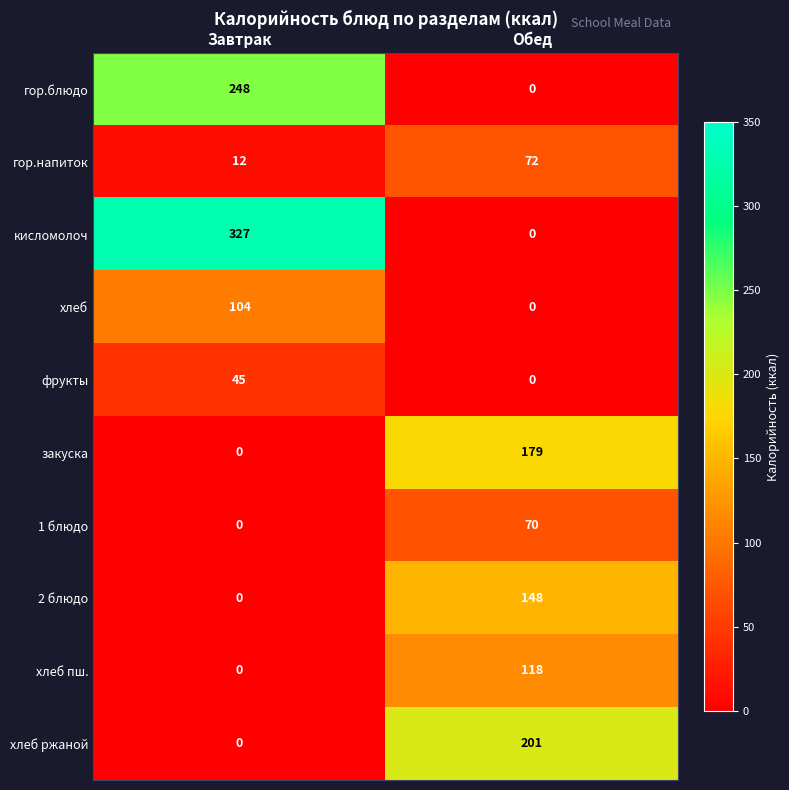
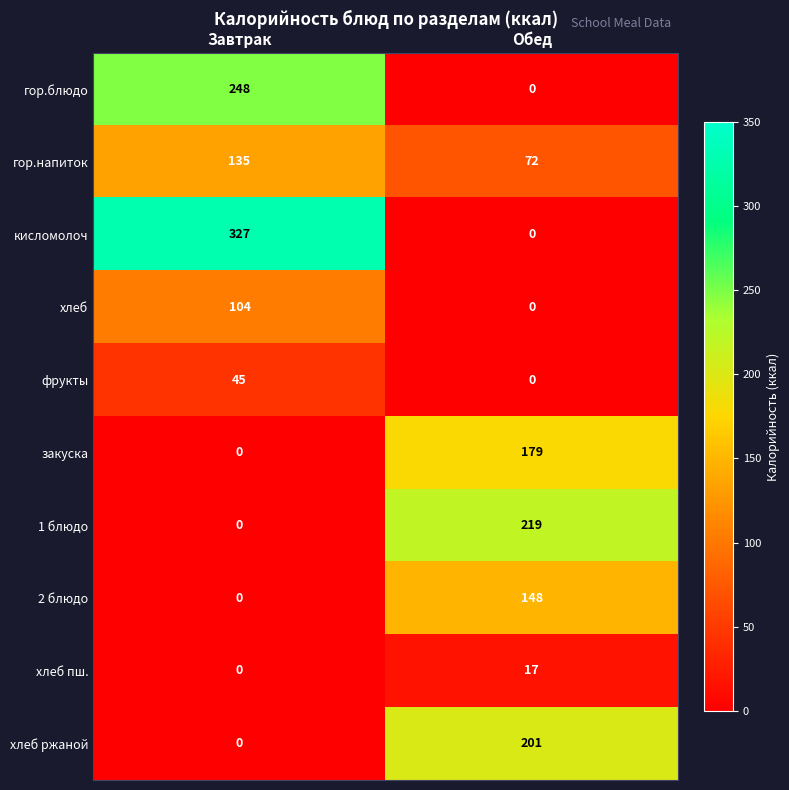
гор.напиток, Завтрак: 12 -> 135
1 блюдо, Обед: 70 -> 219
хлеб пш., Обед: 118 -> 17
